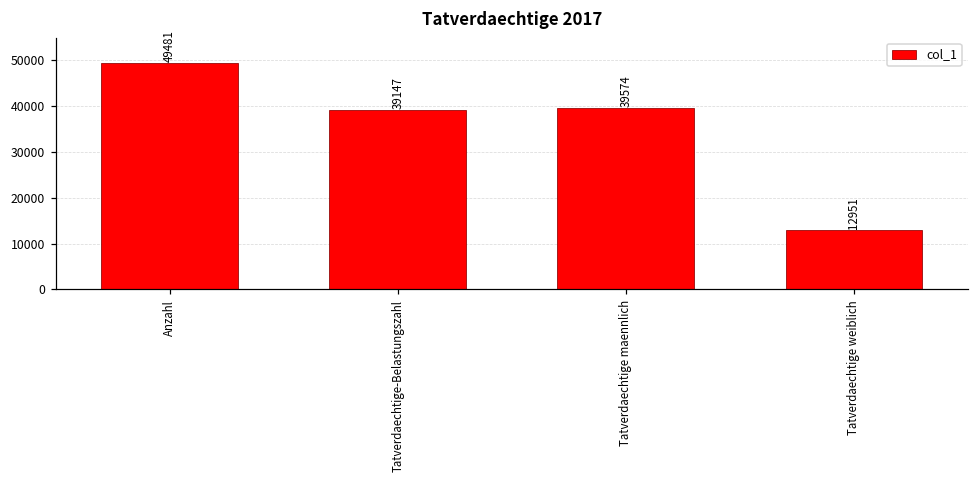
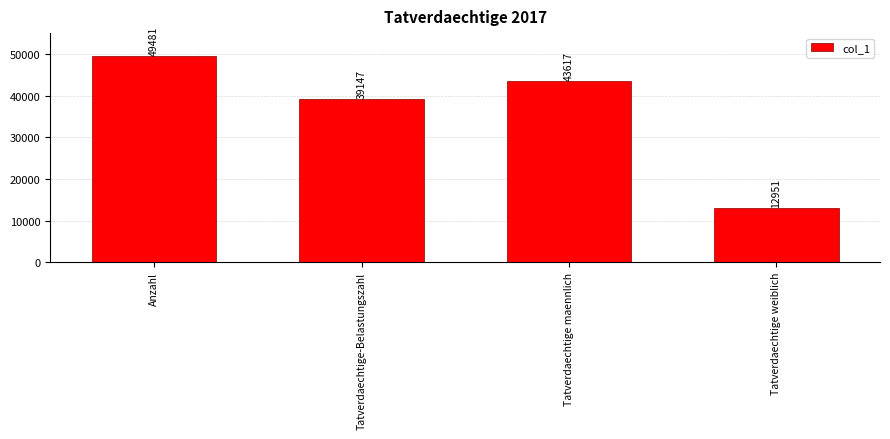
Tatverdaechtige maennlich: 39574 -> 43617
